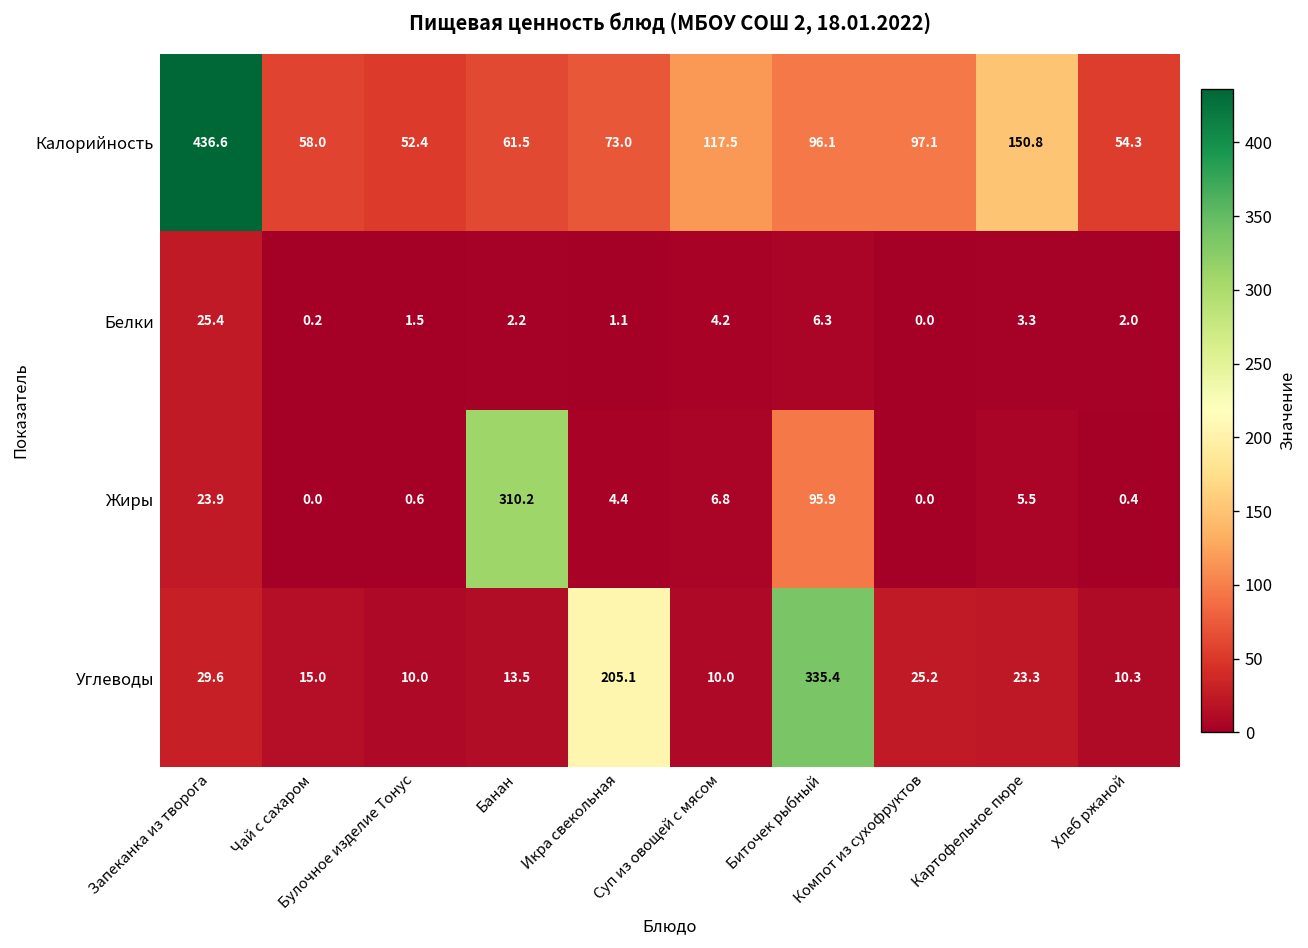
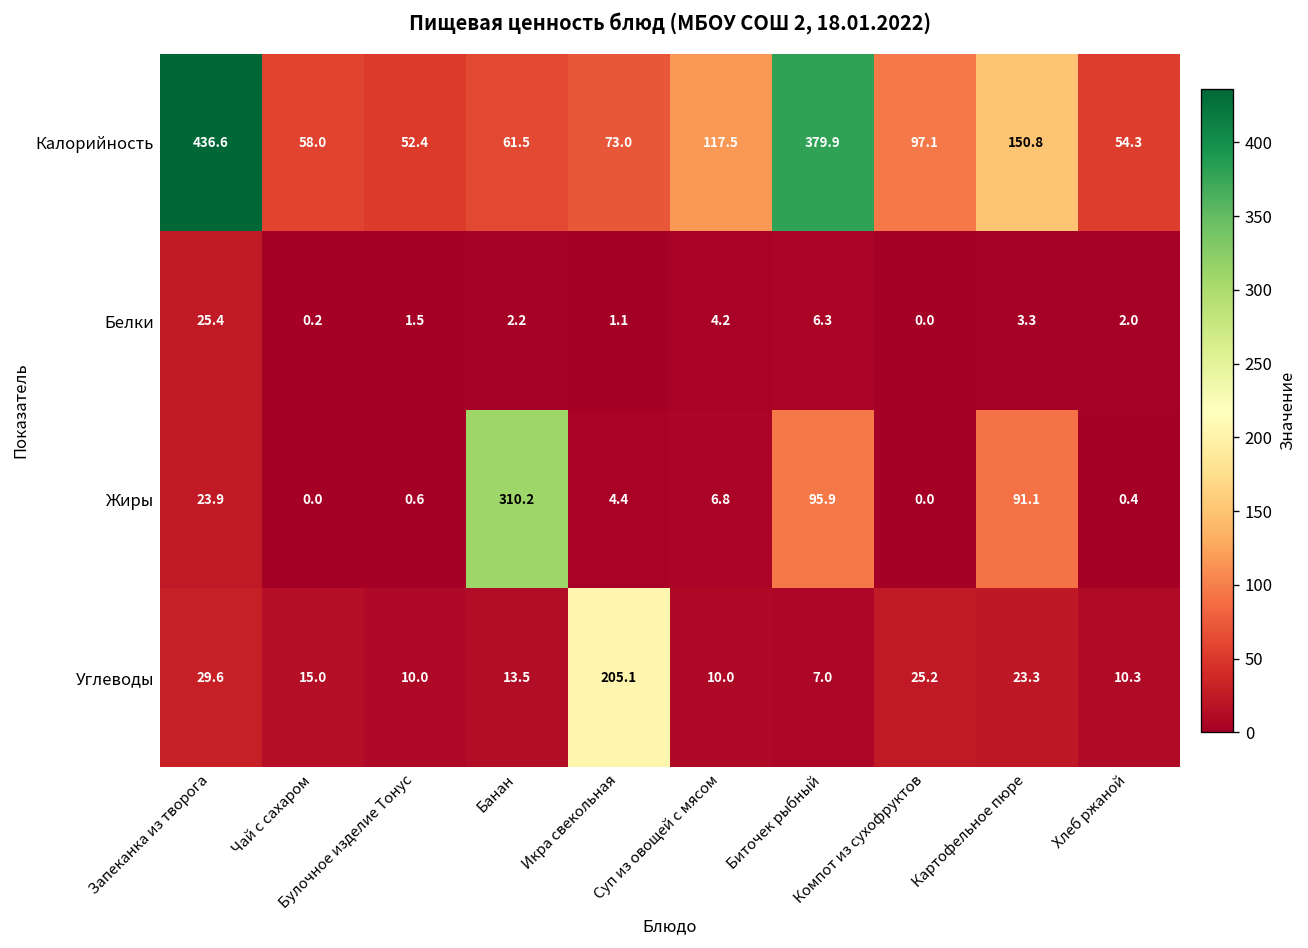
Калорийность, Биточек рыбный: 96.1 -> 379.9
Жиры, Картофельное пюре: 5.5 -> 91.1
Углеводы, Биточек рыбный: 335.4 -> 7.0
